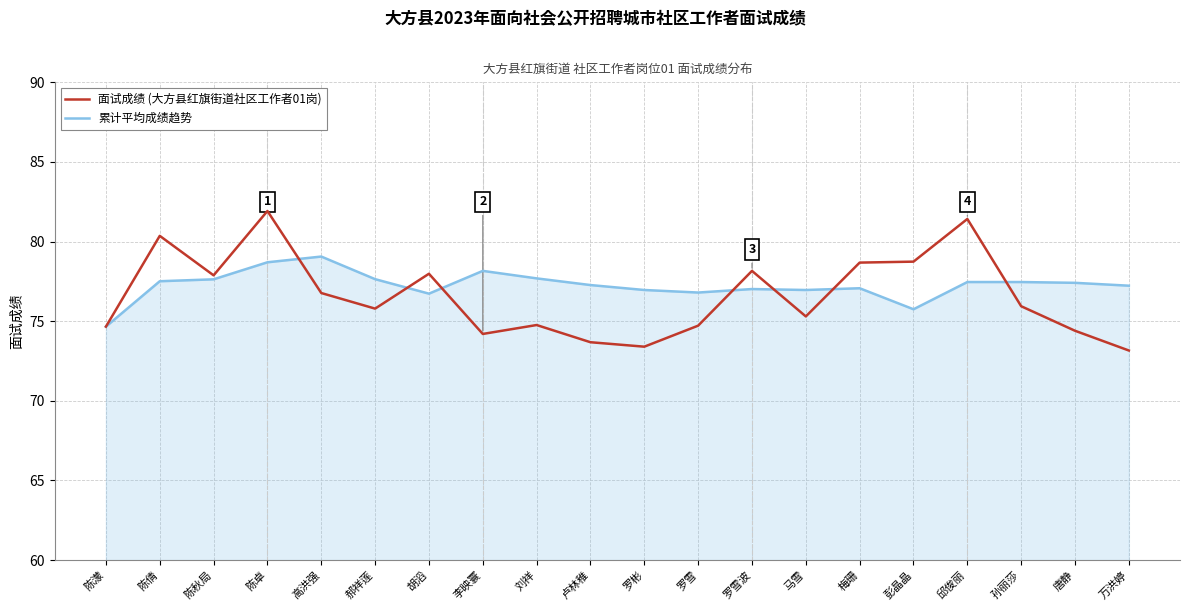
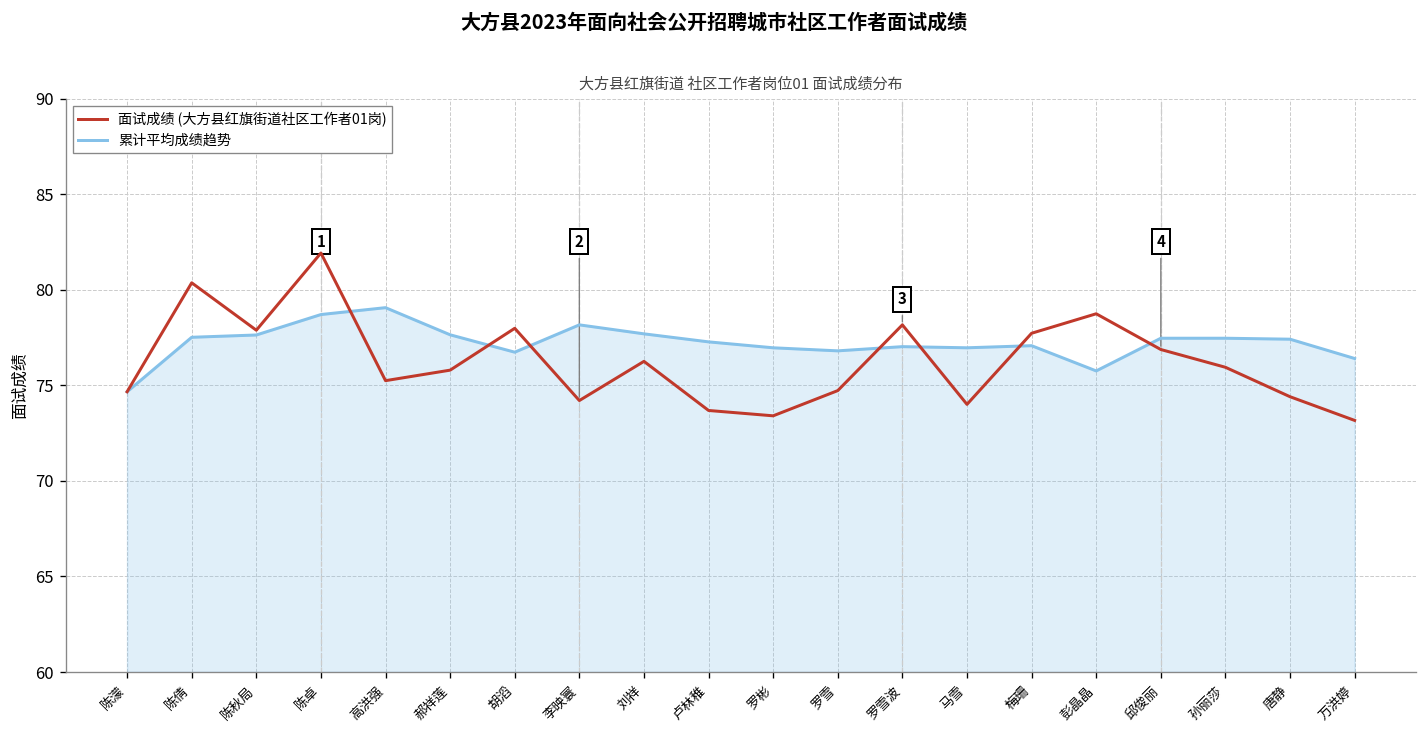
面试成绩 (大方县红旗街道社区工作者01岗), 高洪强: 76.8 -> 75.2
面试成绩 (大方县红旗街道社区工作者01岗), 刘祥: 74.8 -> 76.3
面试成绩 (大方县红旗街道社区工作者01岗), 马雪: 75.3 -> 74.0
面试成绩 (大方县红旗街道社区工作者01岗), 梅珊: 78.7 -> 77.7
面试成绩 (大方县红旗街道社区工作者01岗), 邱俊丽: 81.4 -> 76.9
累计平均成绩趋势, 万洪婷: 77.2 -> 76.4
